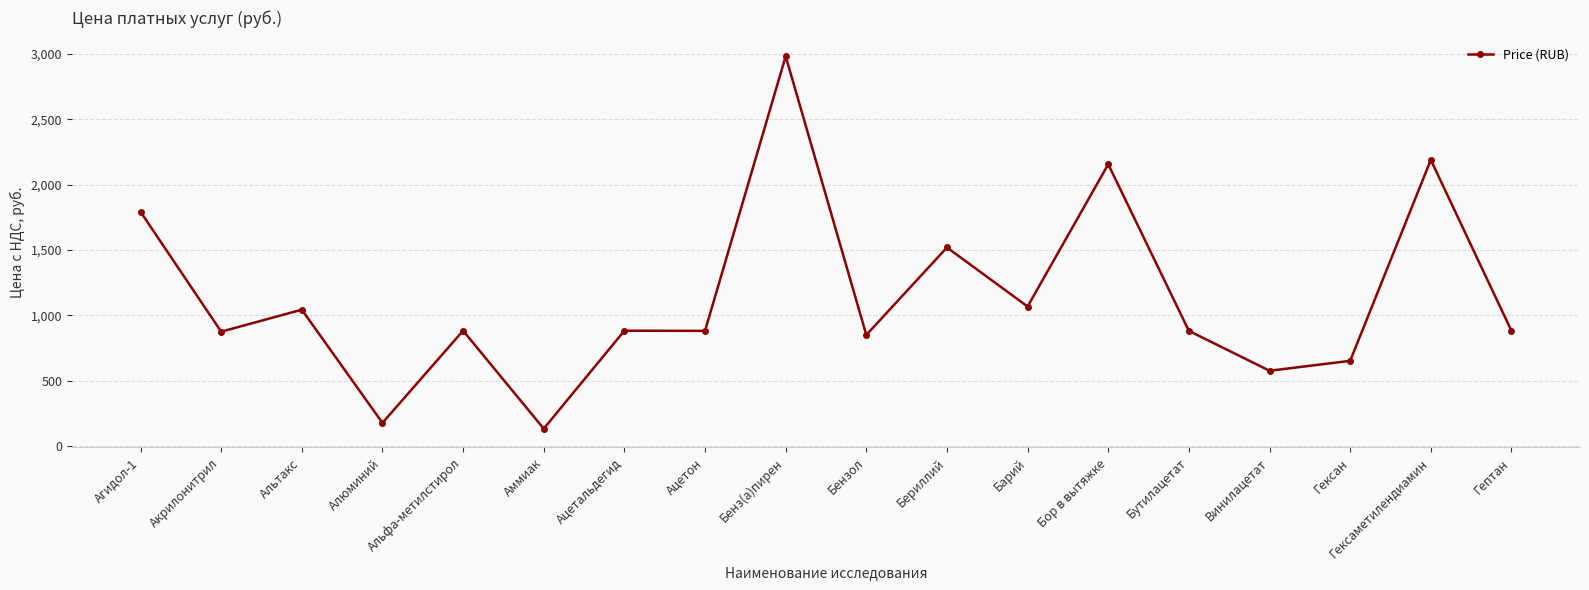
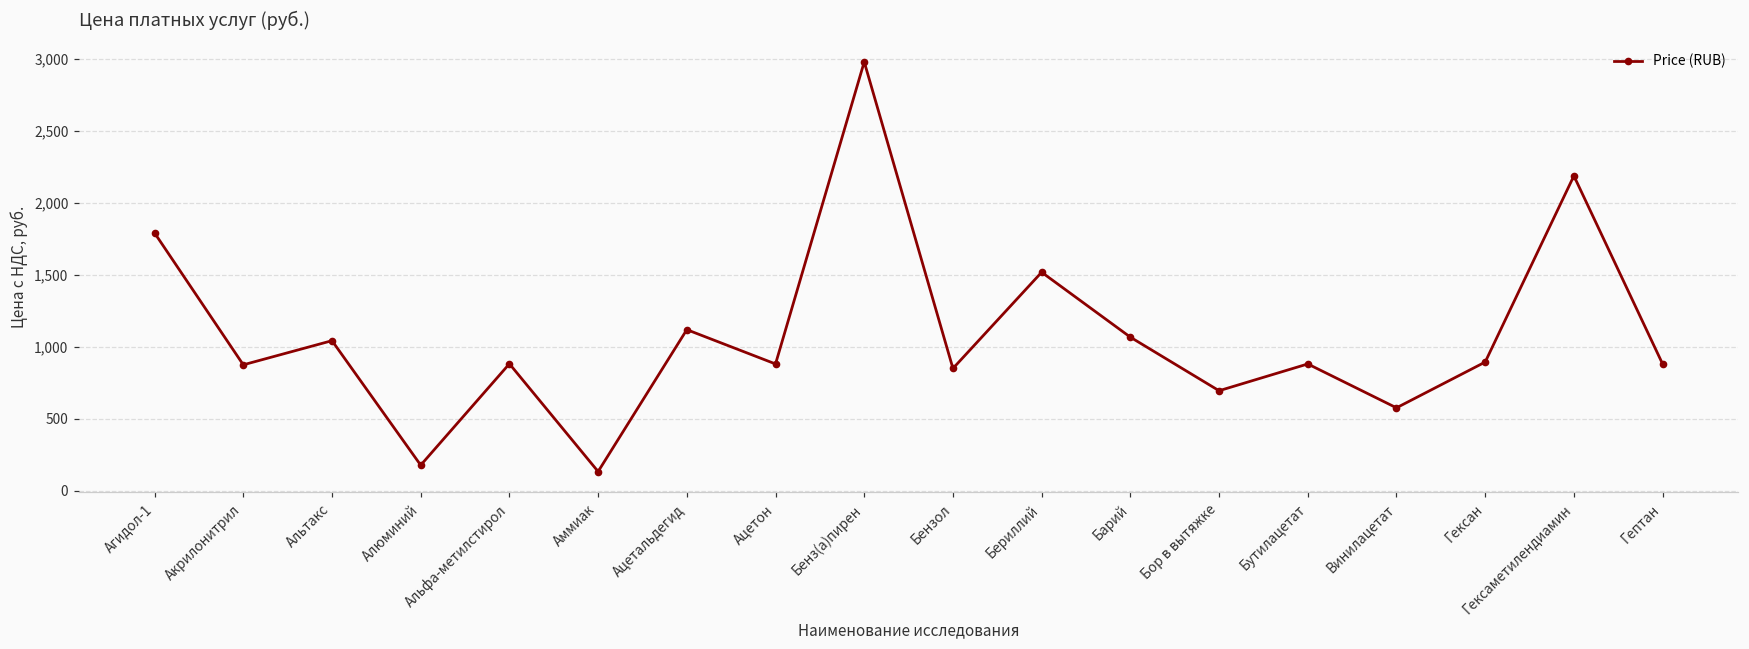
Ацетальдегид: 880 -> 1,120
Бор в вытяжке: 2,160 -> 700
Гексан: 650 -> 900
